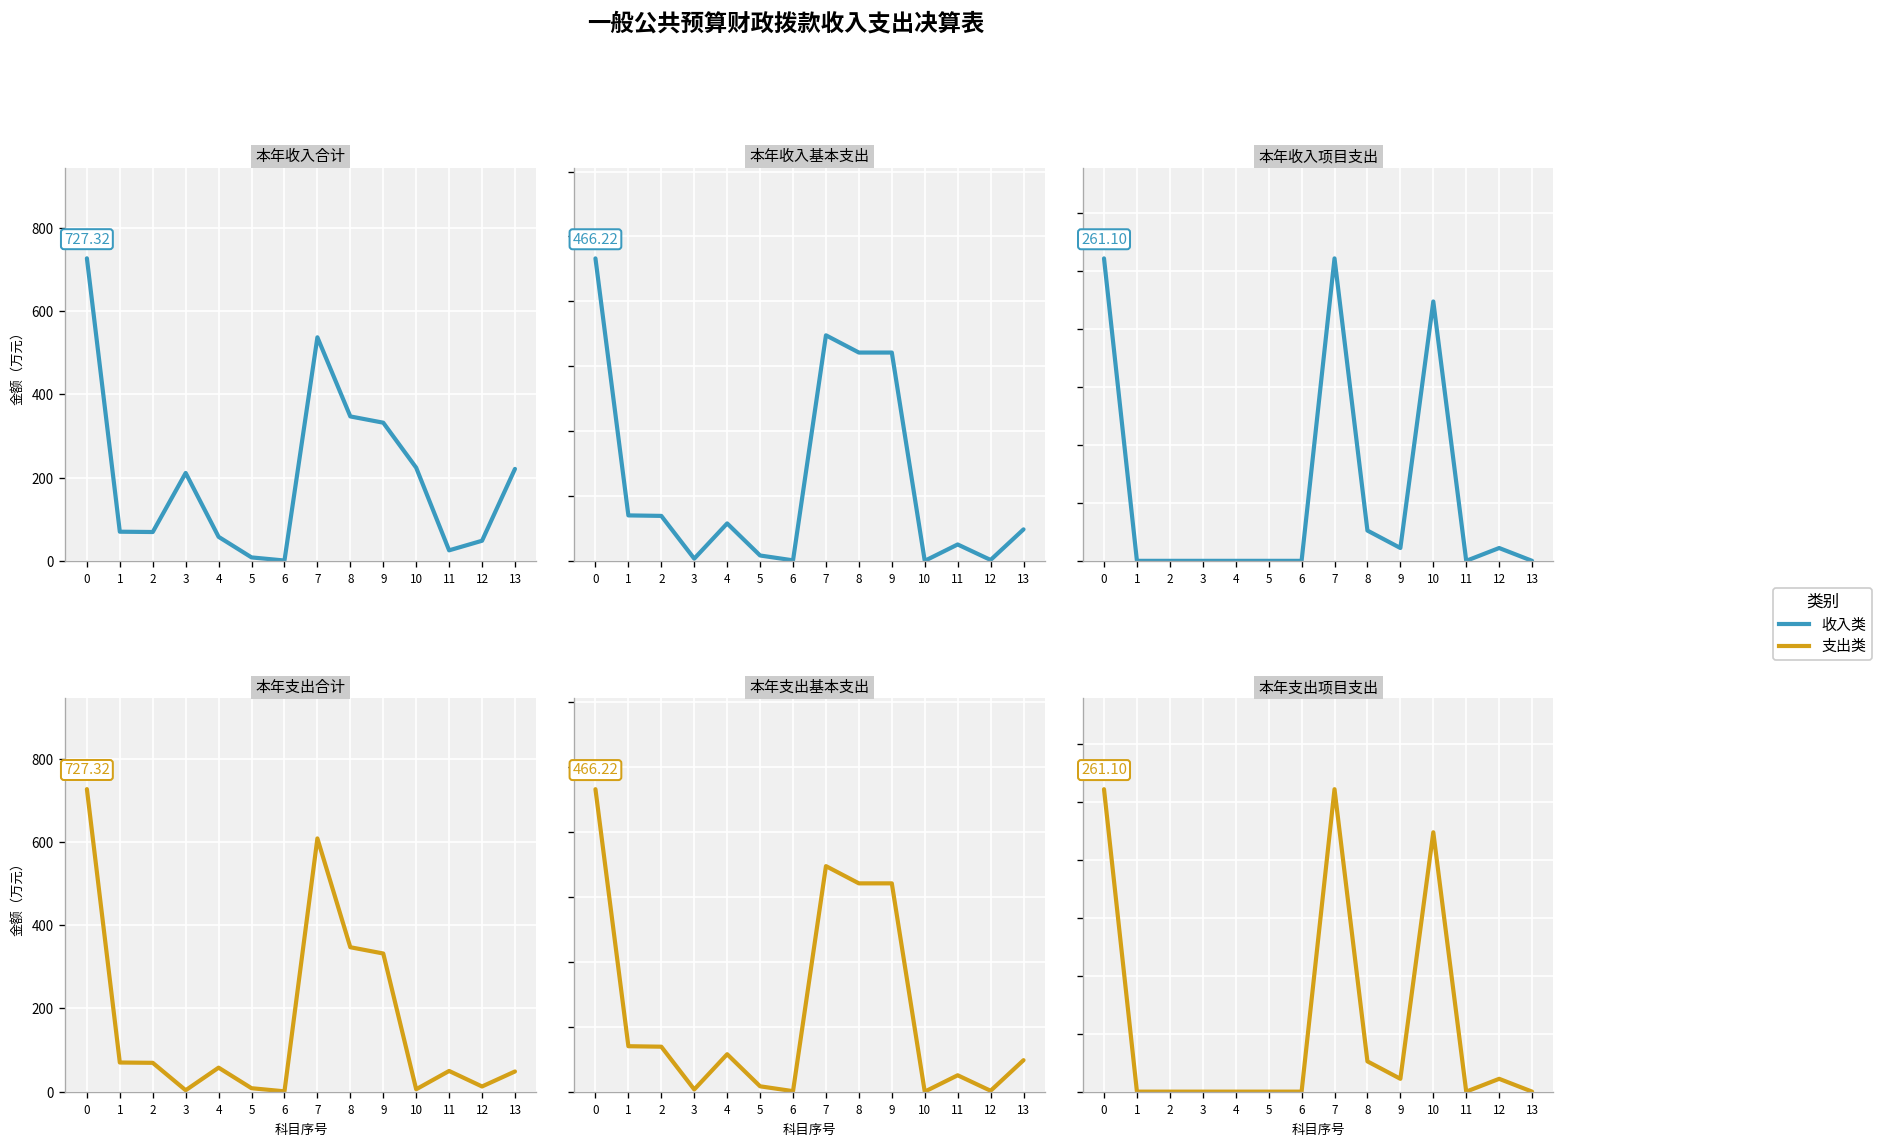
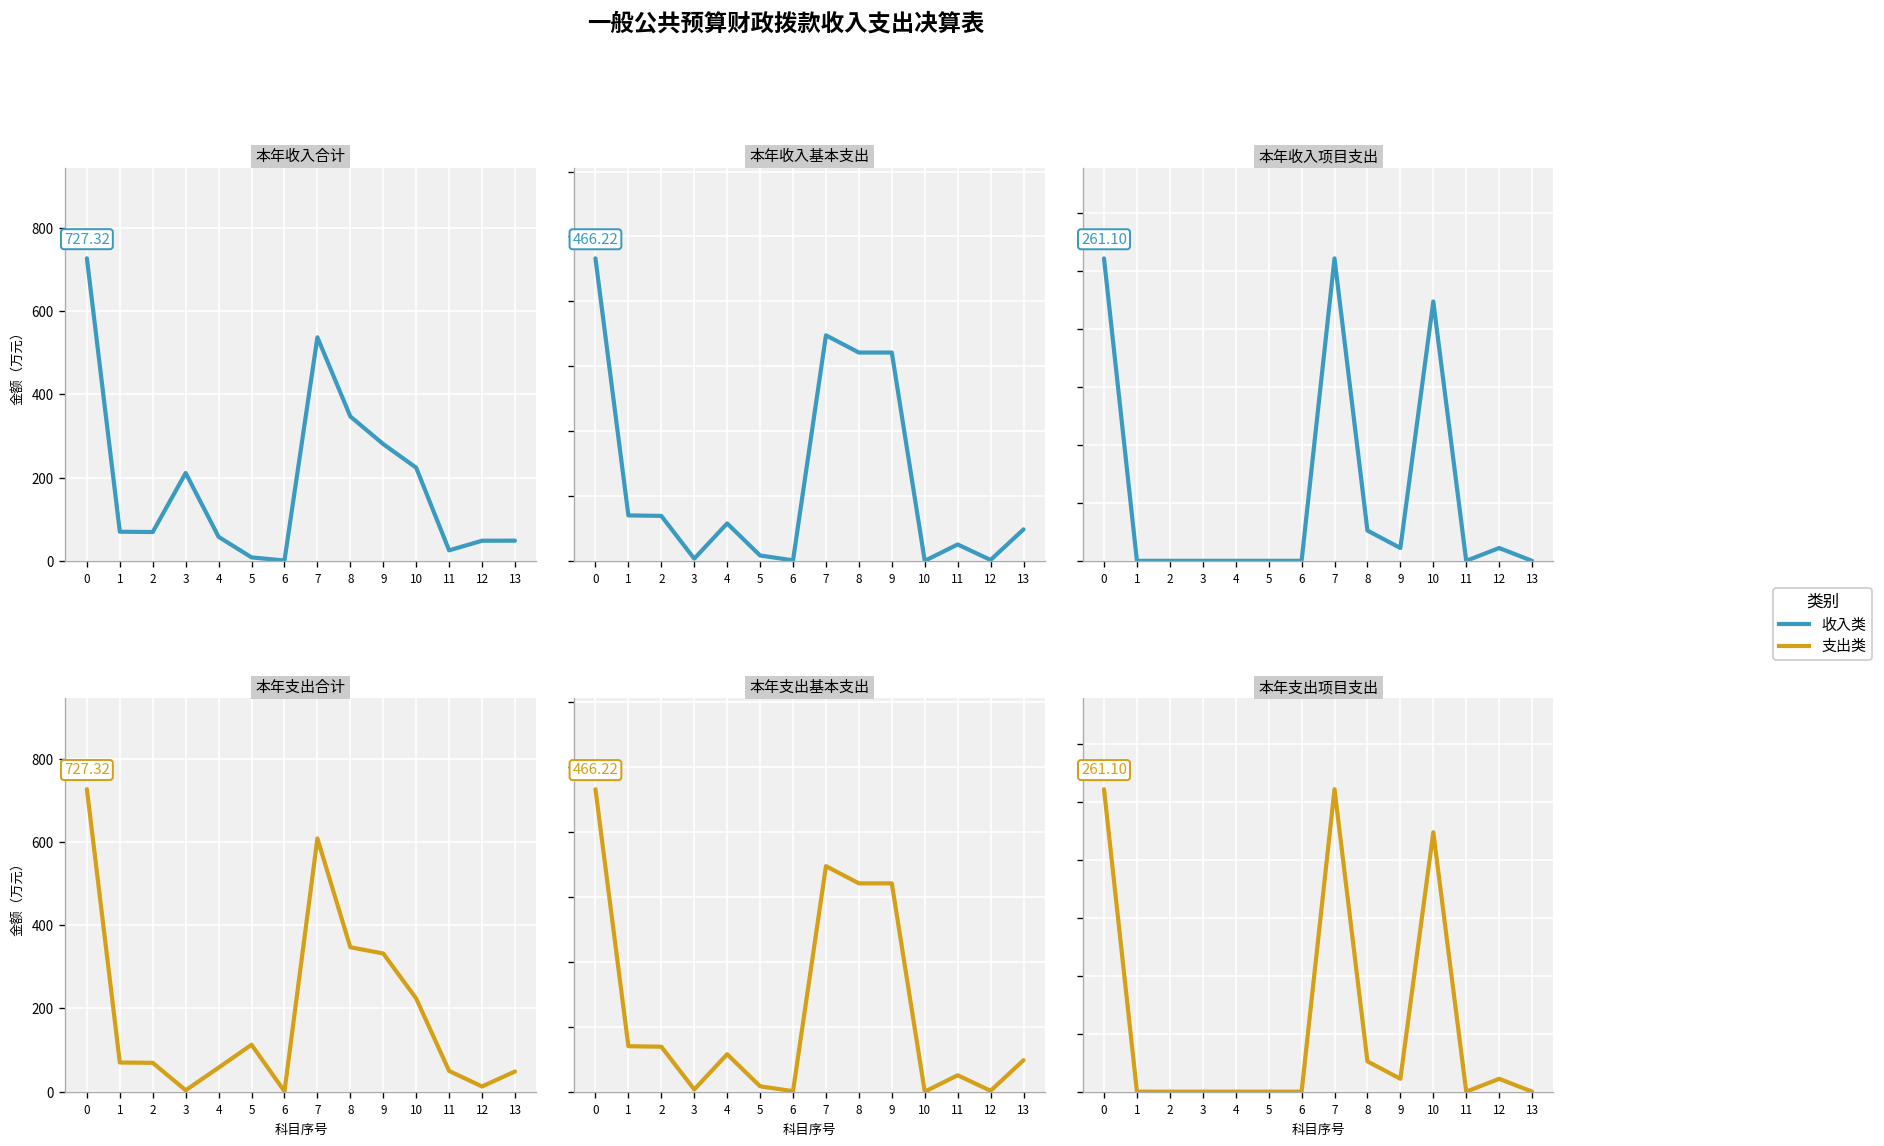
本年收入合计, 9: 330 -> 280
本年收入合计, 13: 220 -> 50
本年支出合计, 5: 10 -> 110
本年支出合计, 10: 10 -> 220
